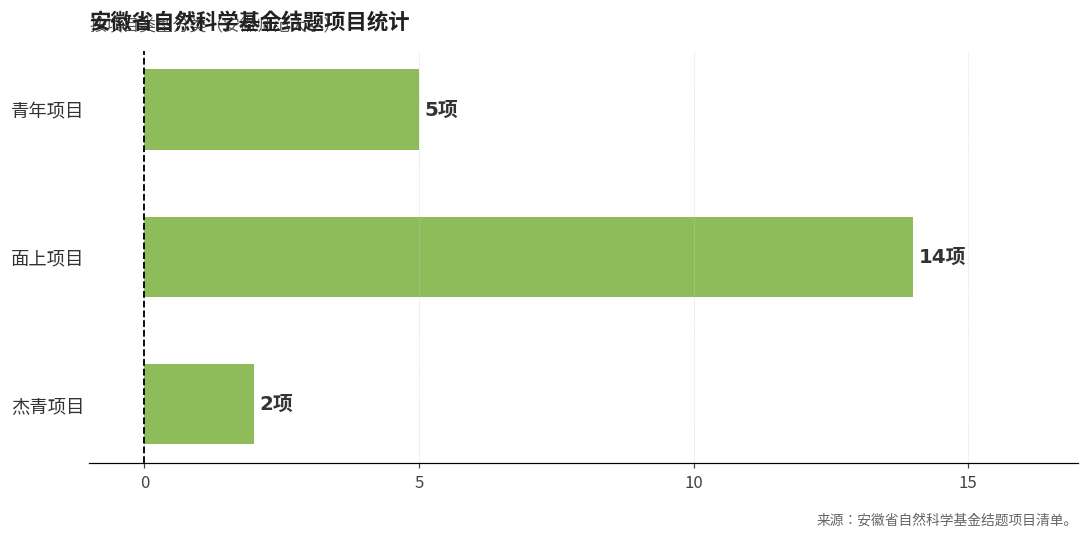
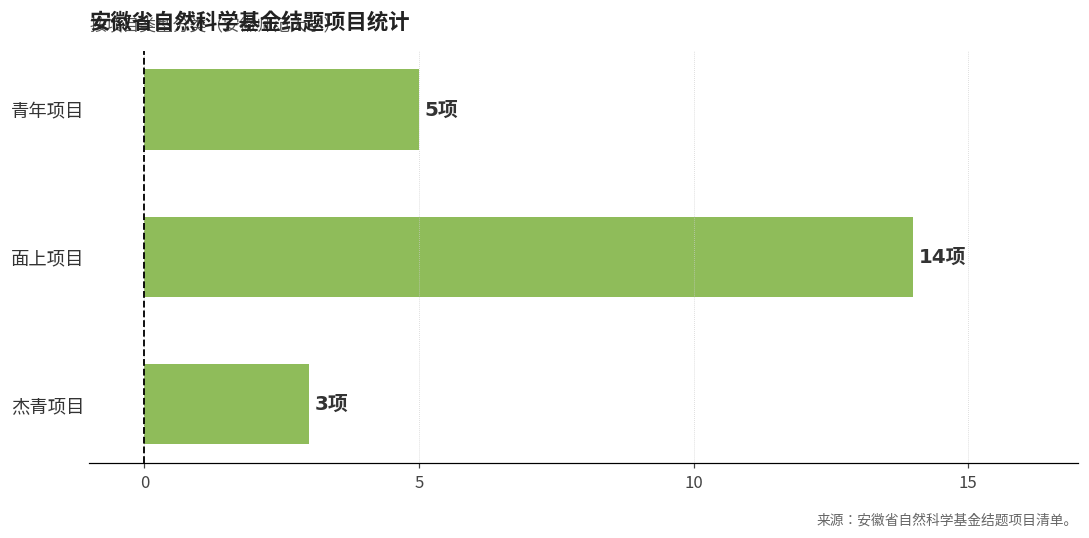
杰青项目: 2项 -> 3项
